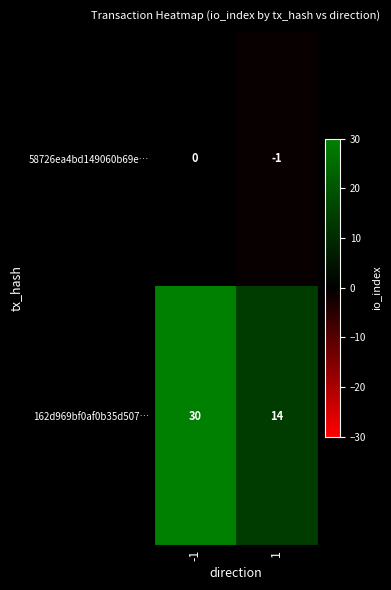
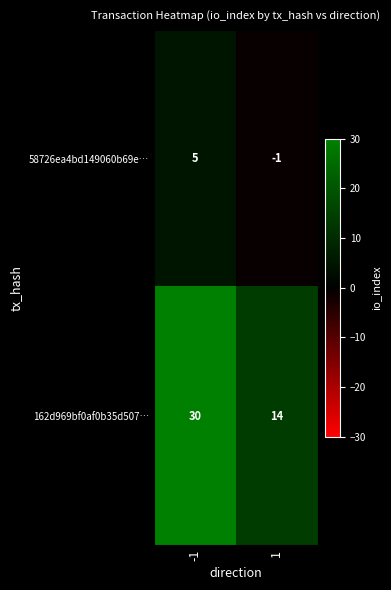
58726ea4bd149060b69e…, -1: 0 -> 5
